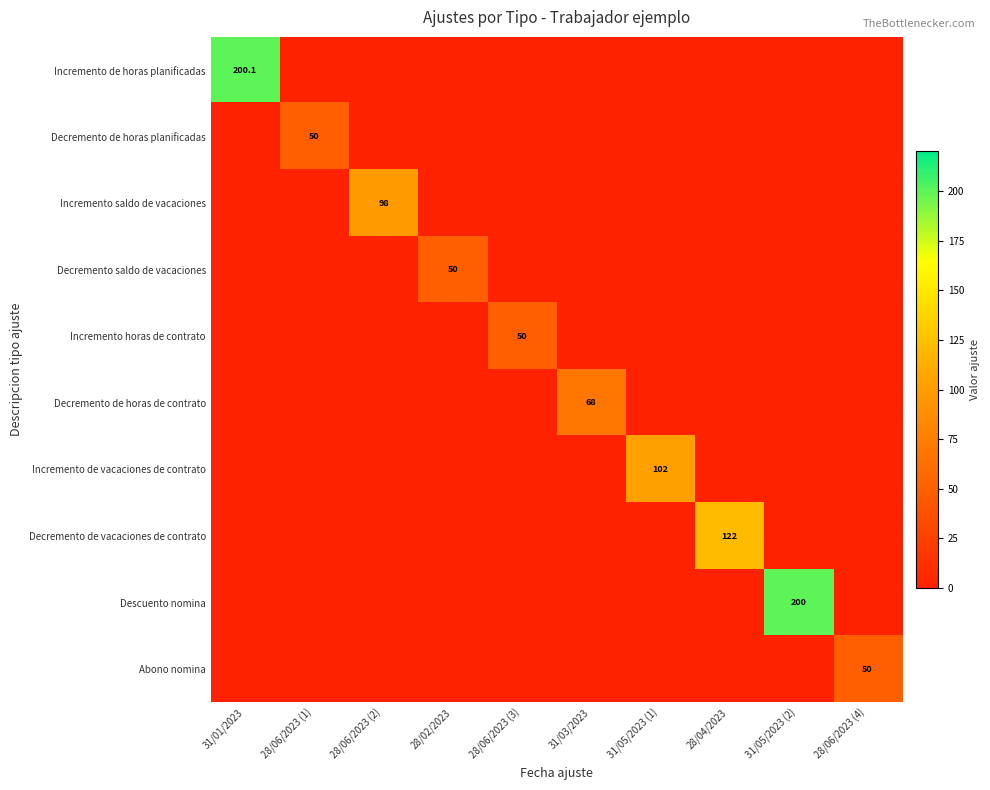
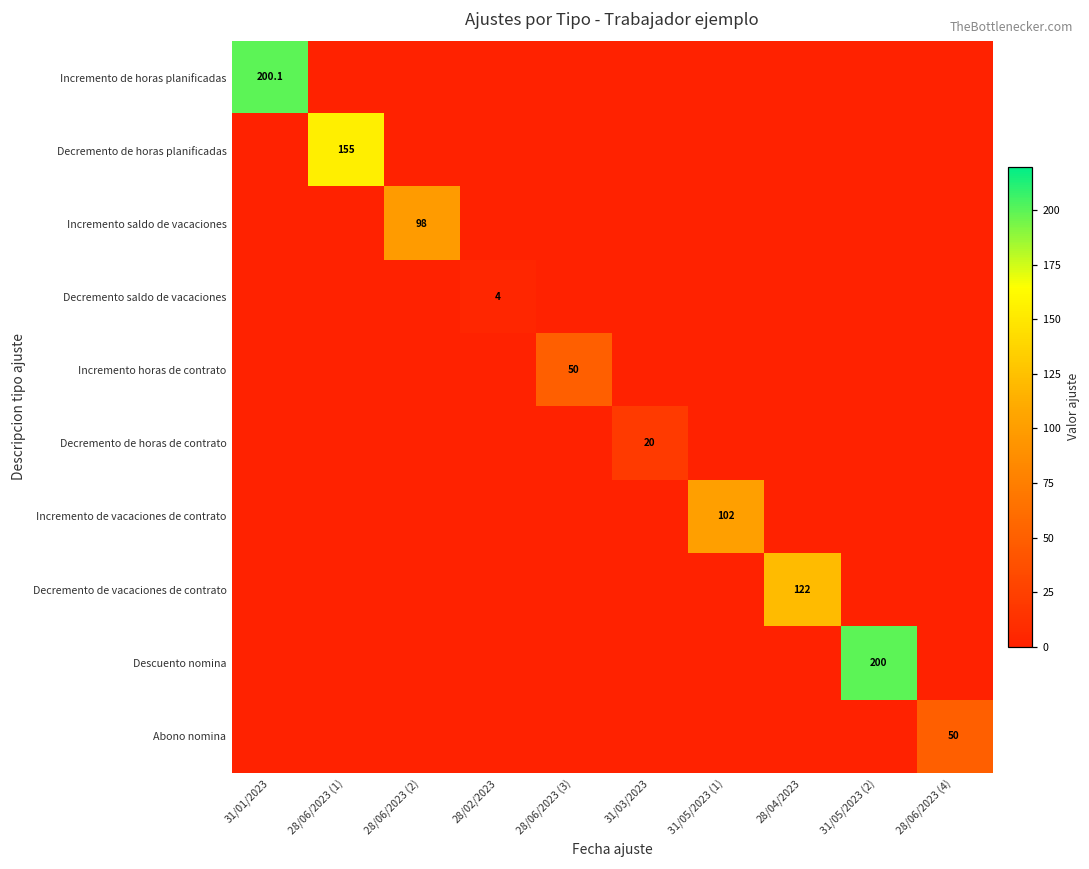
Decremento de horas planificadas, 28/06/2023 (1): 50 -> 155
Decremento saldo de vacaciones, 28/02/2023: 50 -> 4
Decremento de horas de contrato, 31/03/2023: 68 -> 20
